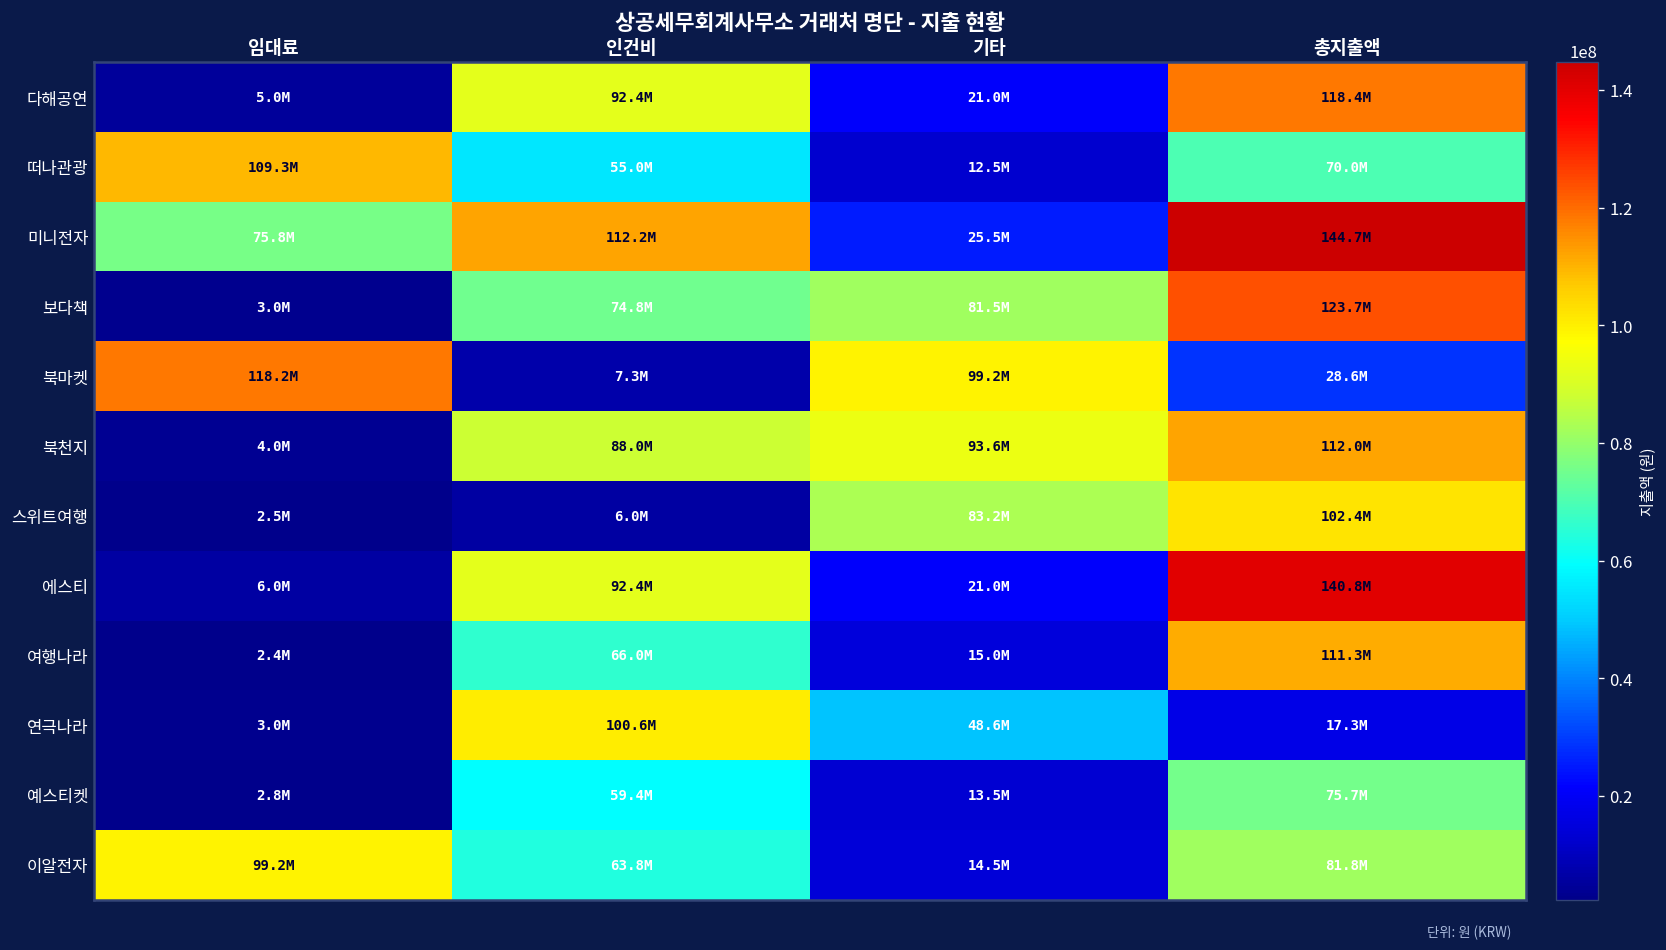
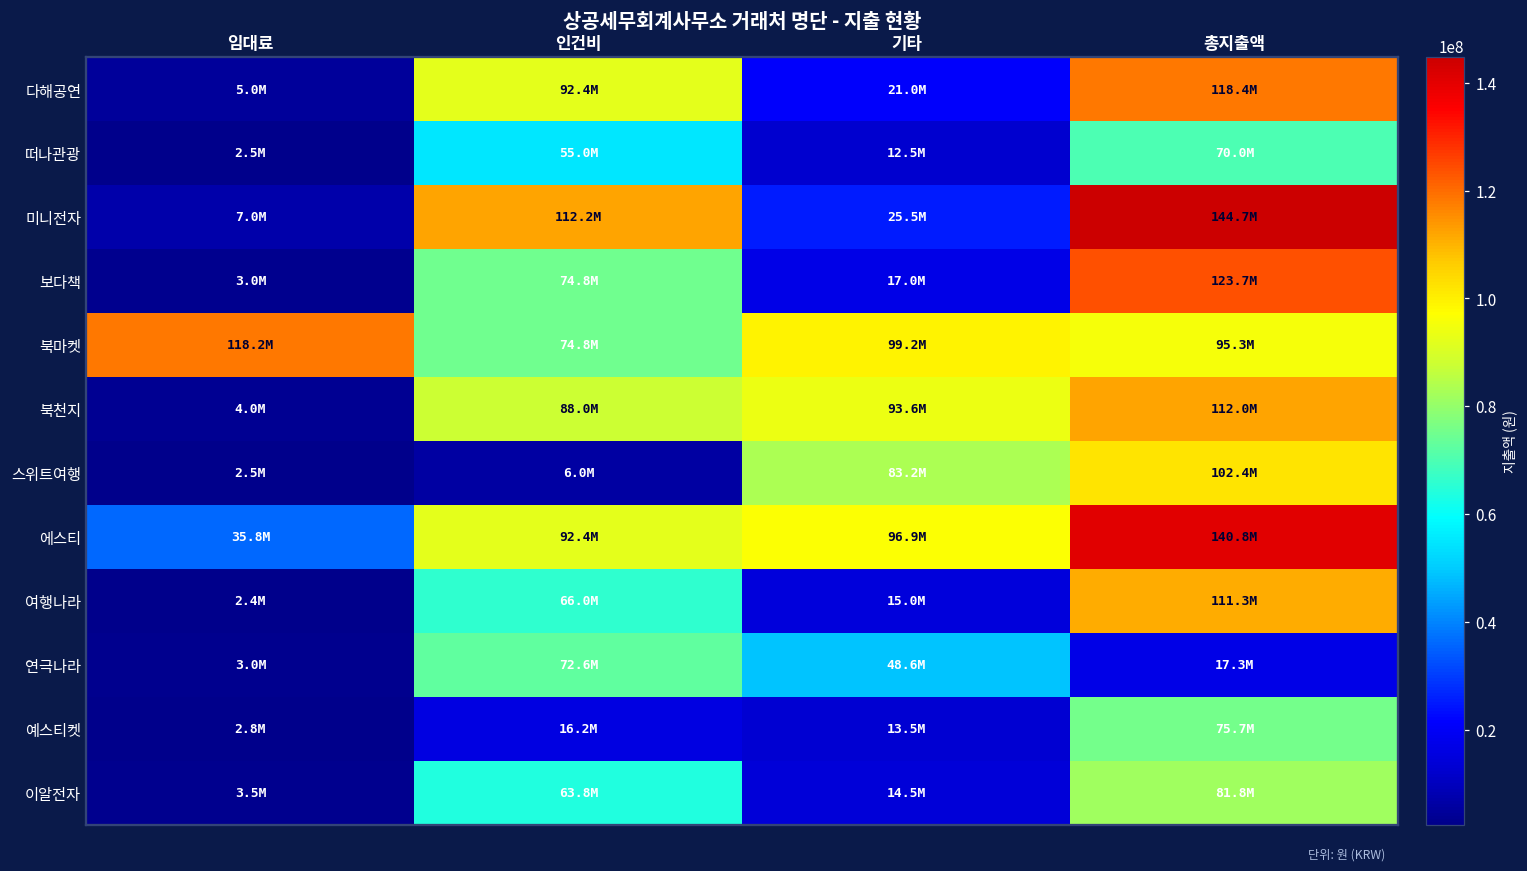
떠나관광, 임대료: 109.3M -> 2.5M
미니전자, 임대료: 75.8M -> 7.0M
보다책, 기타: 81.5M -> 17.0M
북마켓, 인건비: 7.3M -> 74.8M
북마켓, 총지출액: 28.6M -> 95.3M
에스티, 임대료: 6.0M -> 35.8M
에스티, 기타: 21.0M -> 96.9M
연극나라, 인건비: 100.6M -> 72.6M
예스티켓, 인건비: 59.4M -> 16.2M
이알전자, 임대료: 99.2M -> 3.5M
